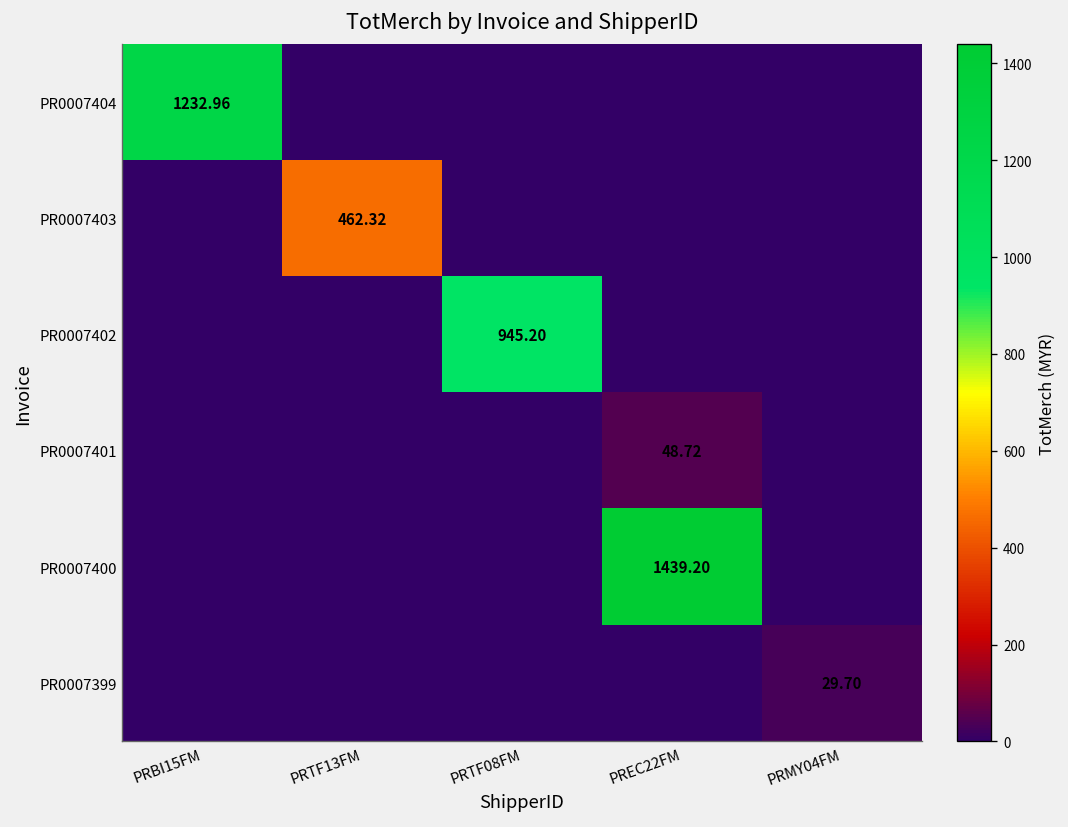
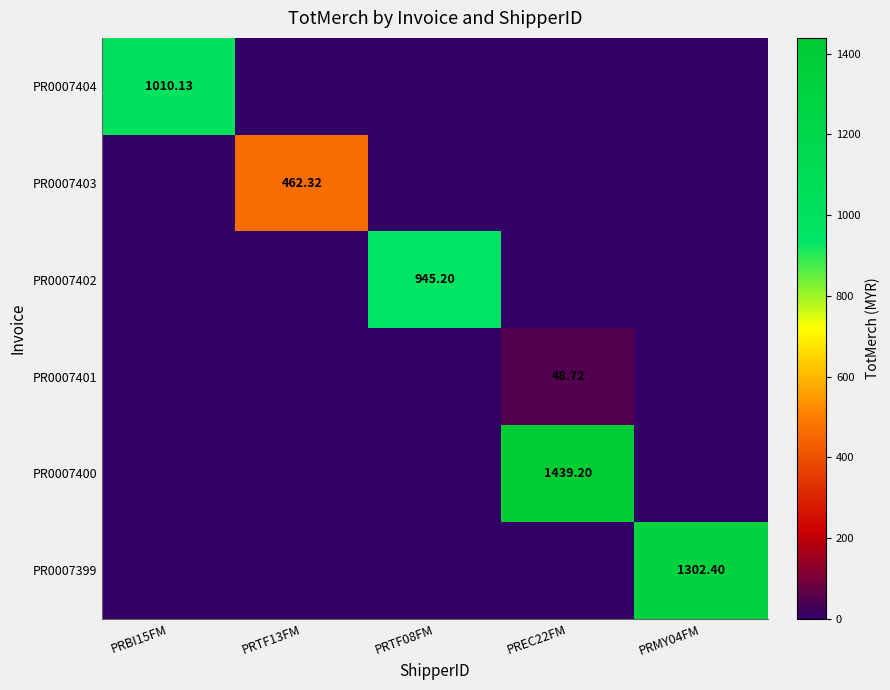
PR0007404, PRBI15FM: 1232.96 -> 1010.13
PR0007399, PRMY04FM: 29.70 -> 1302.40
